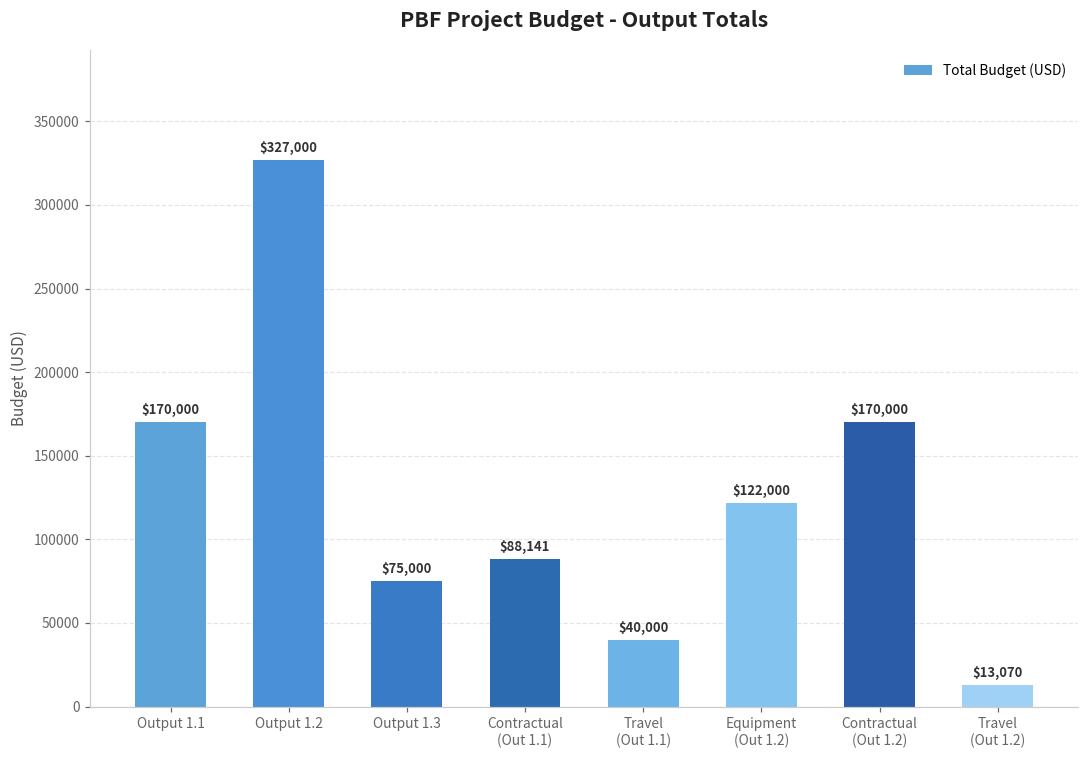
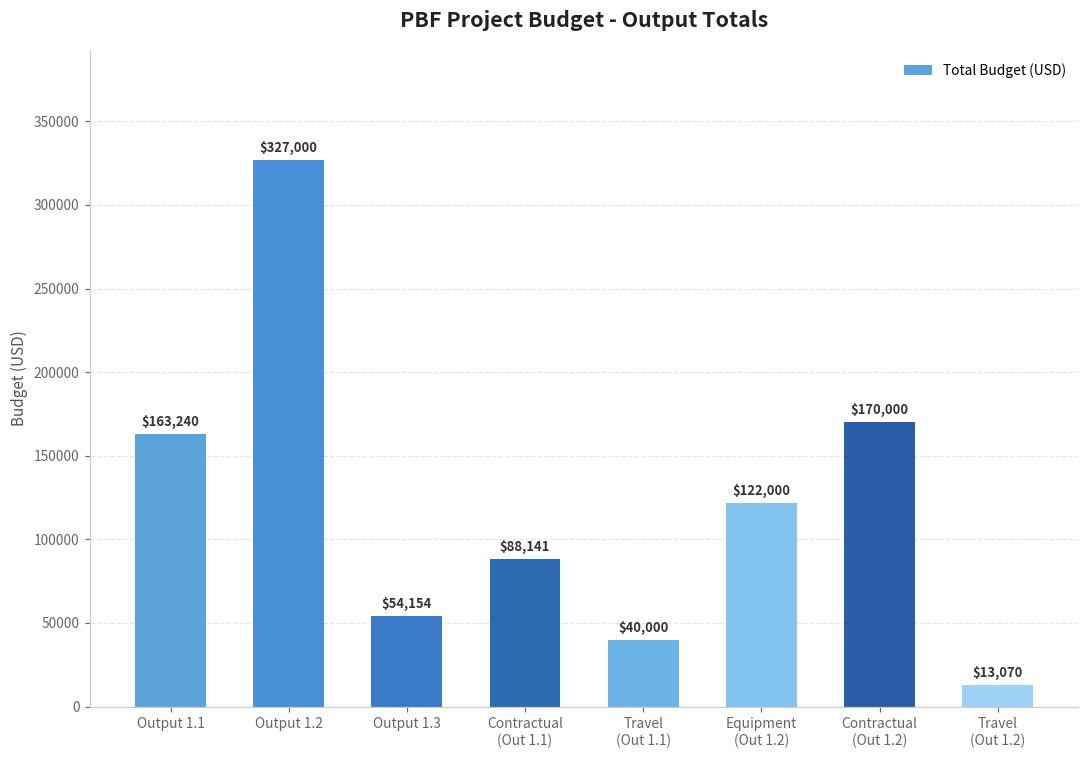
Output 1.1: $170,000 -> $163,240
Output 1.3: $75,000 -> $54,154
